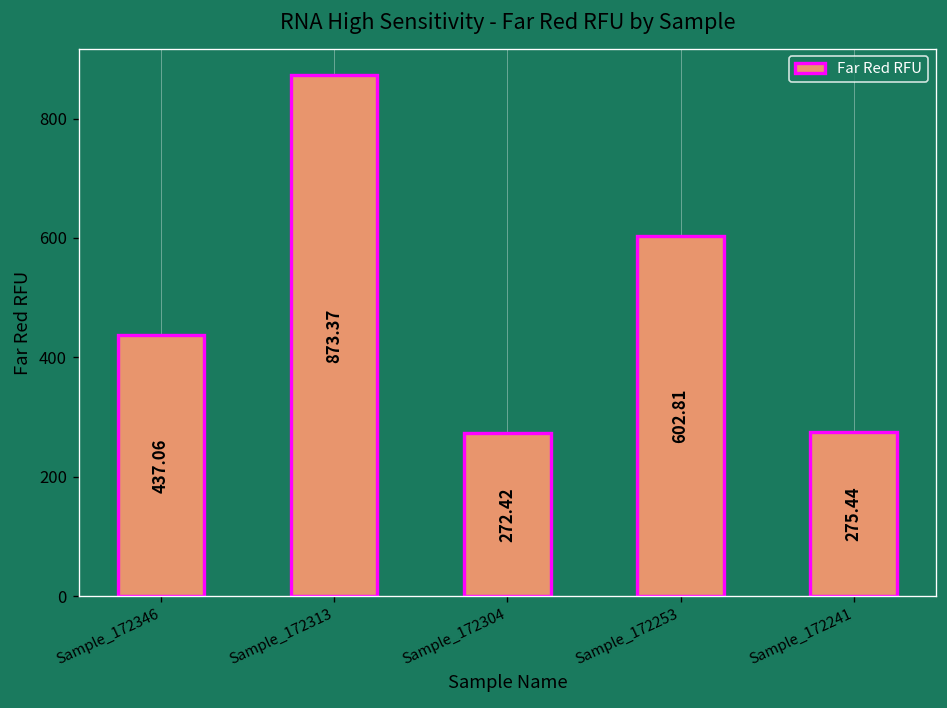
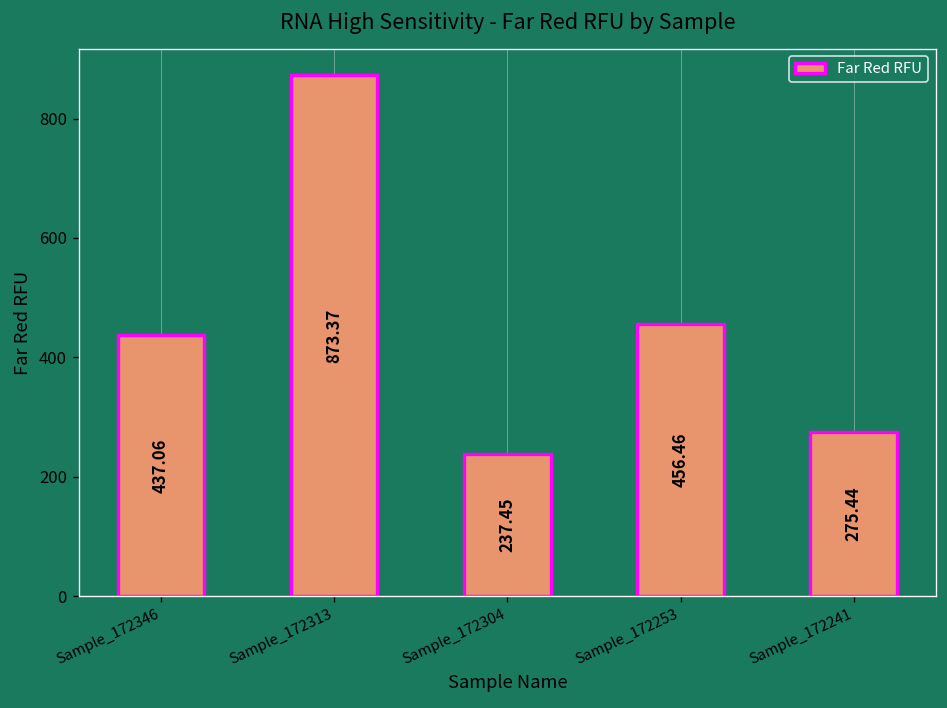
Sample_172304: 272.42 -> 237.45
Sample_172253: 602.81 -> 456.46
